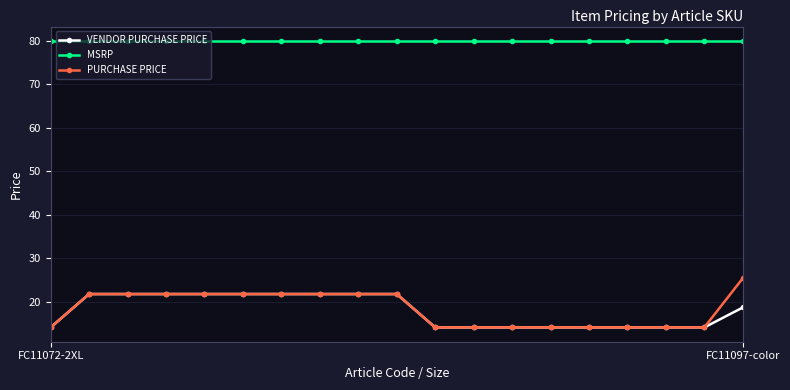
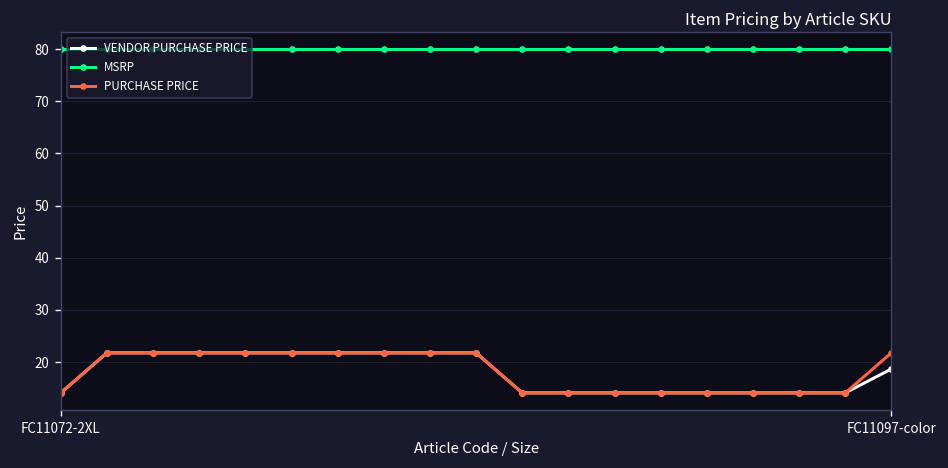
PURCHASE PRICE, FC11097-color: 25 -> 22
